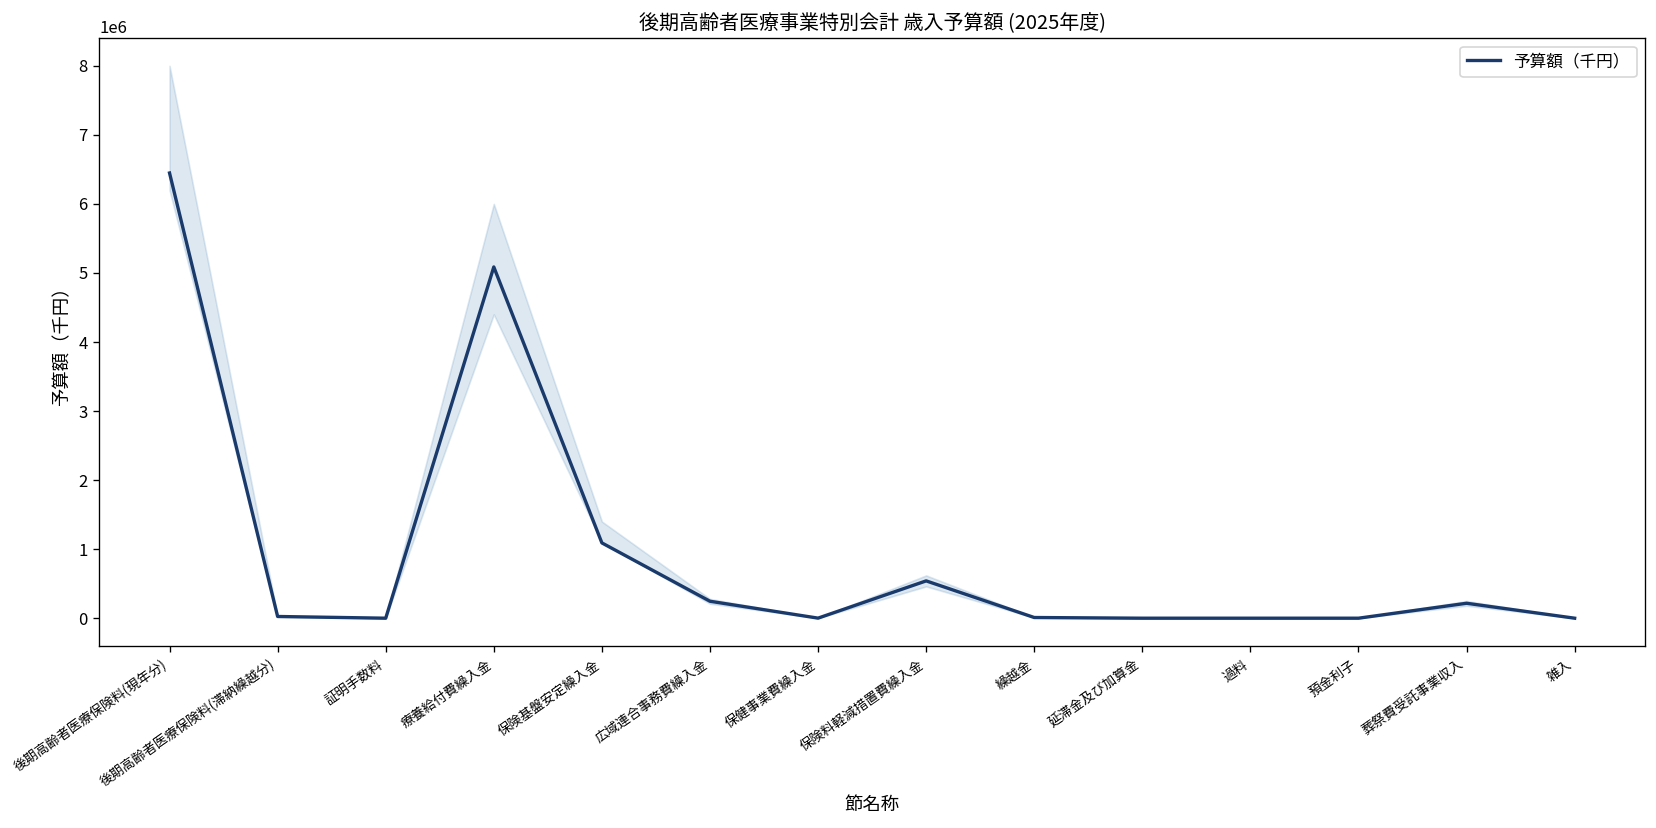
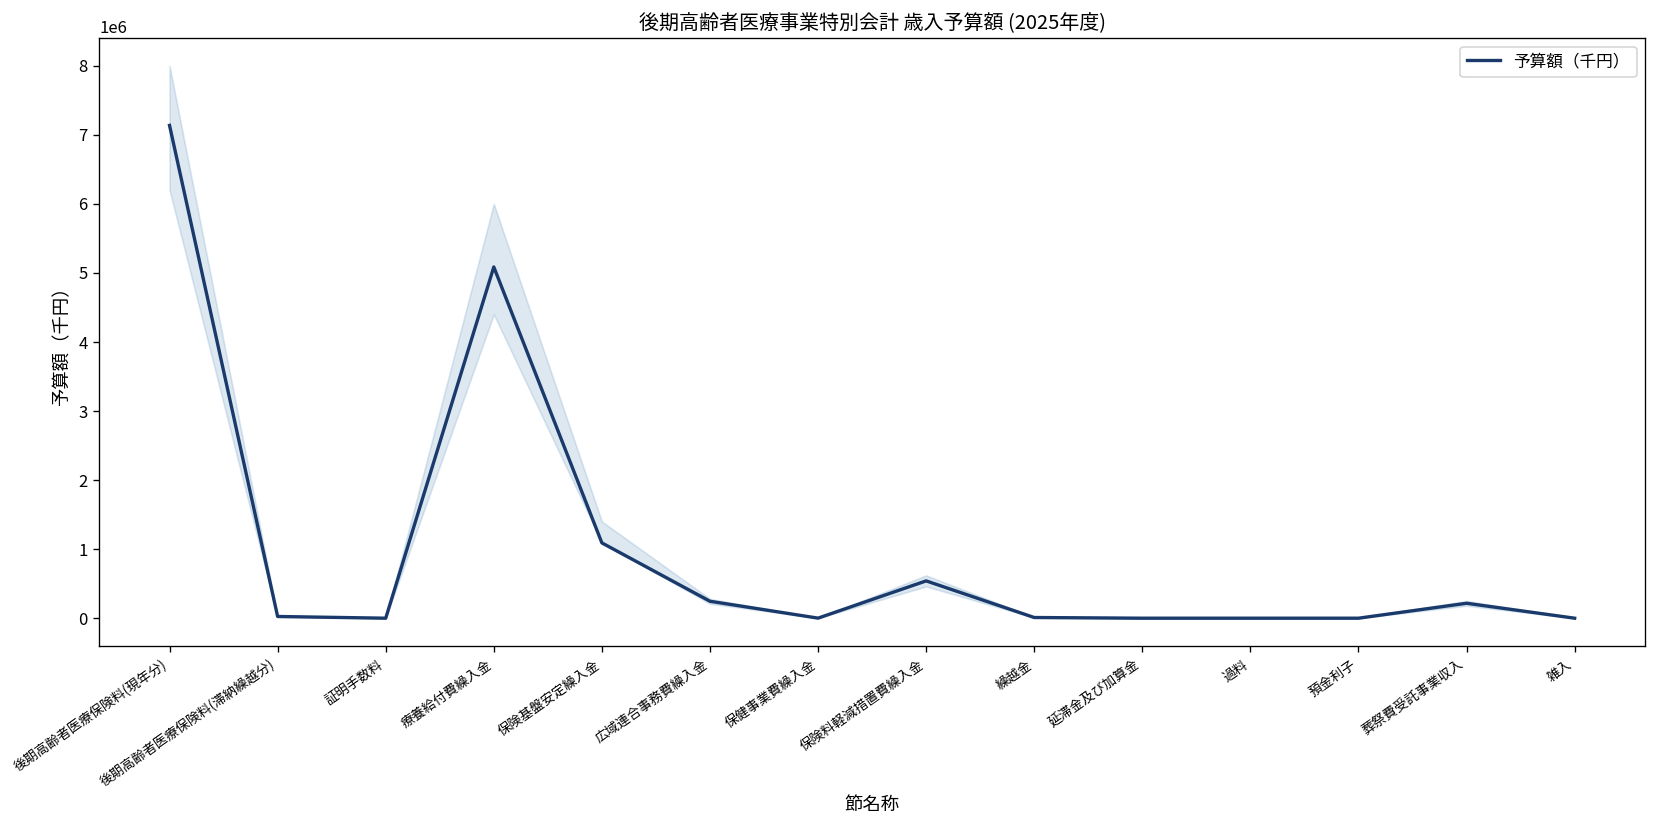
予算額（千円）, 後期高齢者医療保険料(現年分): 6400000 -> 7100000
